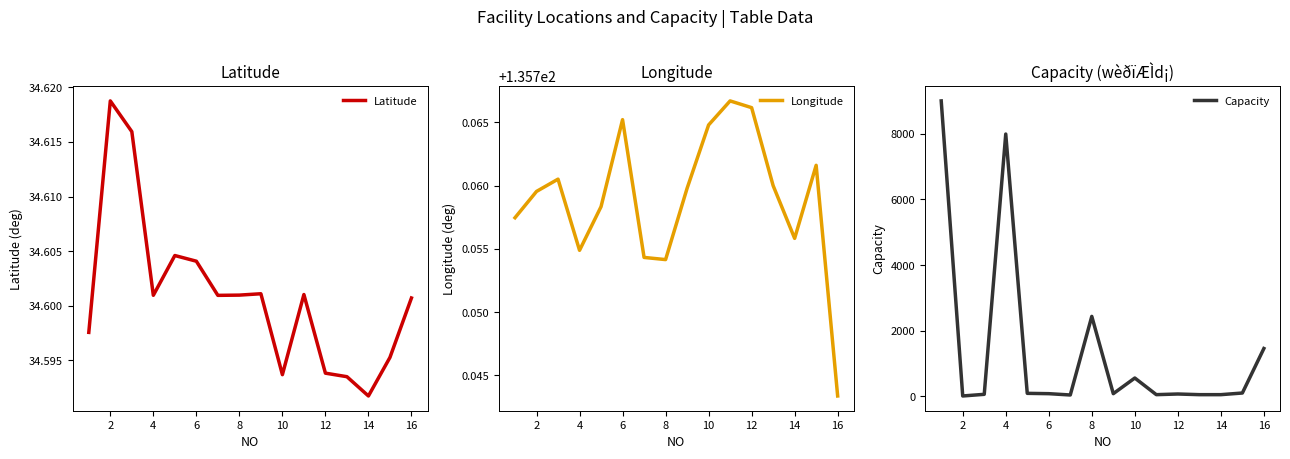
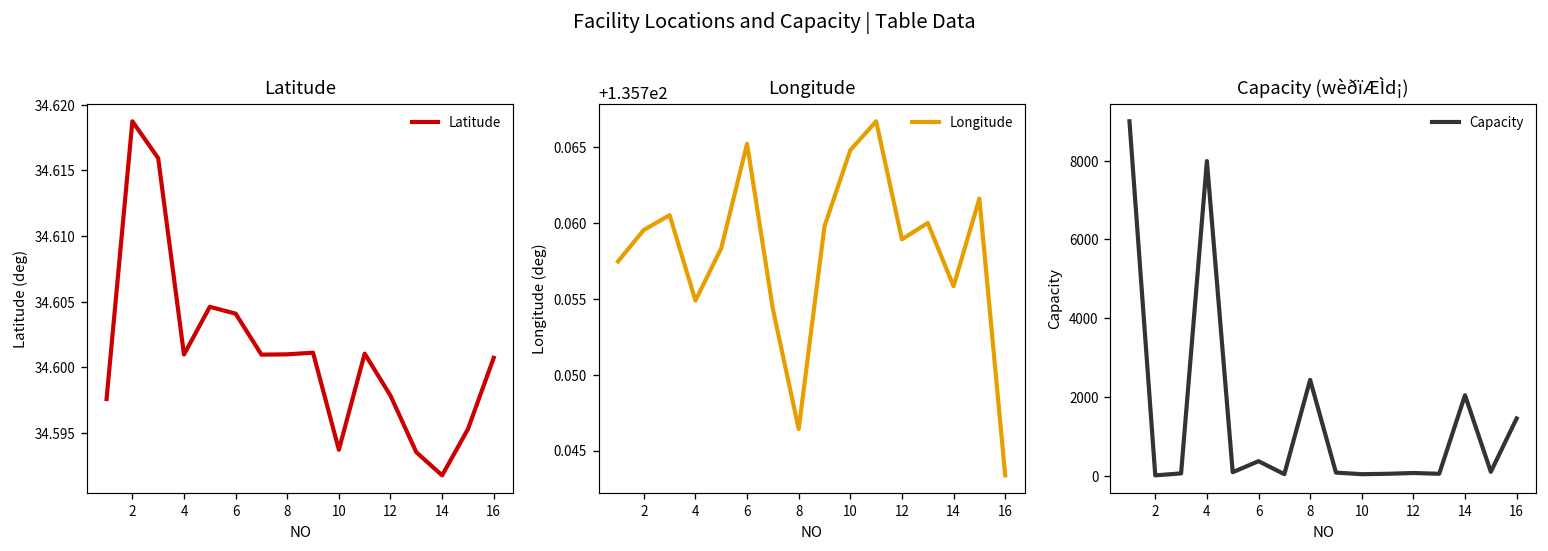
Latitude, 12: 34.5938 -> 34.5978
Longitude, 8: 135.7542 -> 135.7464
Longitude, 12: 135.7662 -> 135.7589
Capacity (wèðïÆÌd¡), 6: 100 -> 400
Capacity (wèðïÆÌd¡), 10: 600 -> 0
Capacity (wèðïÆÌd¡), 14: 100 -> 2000
